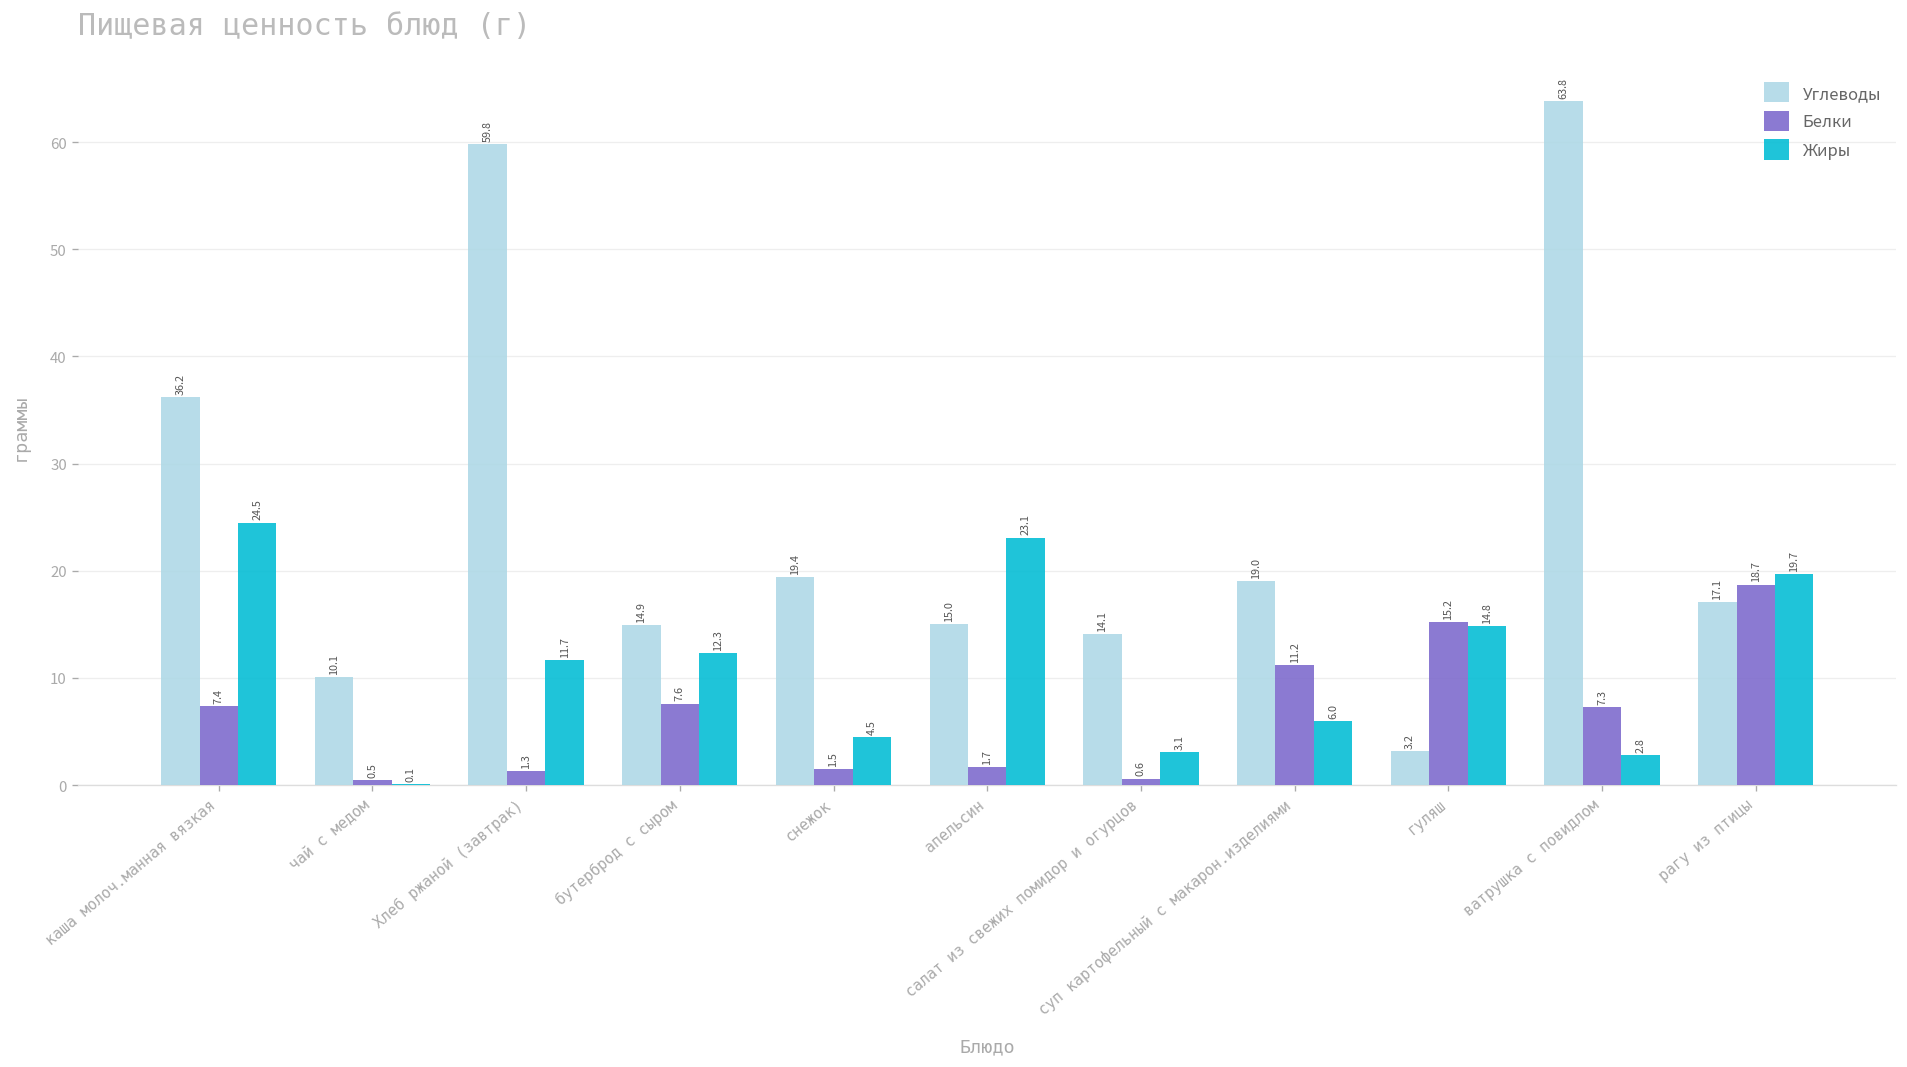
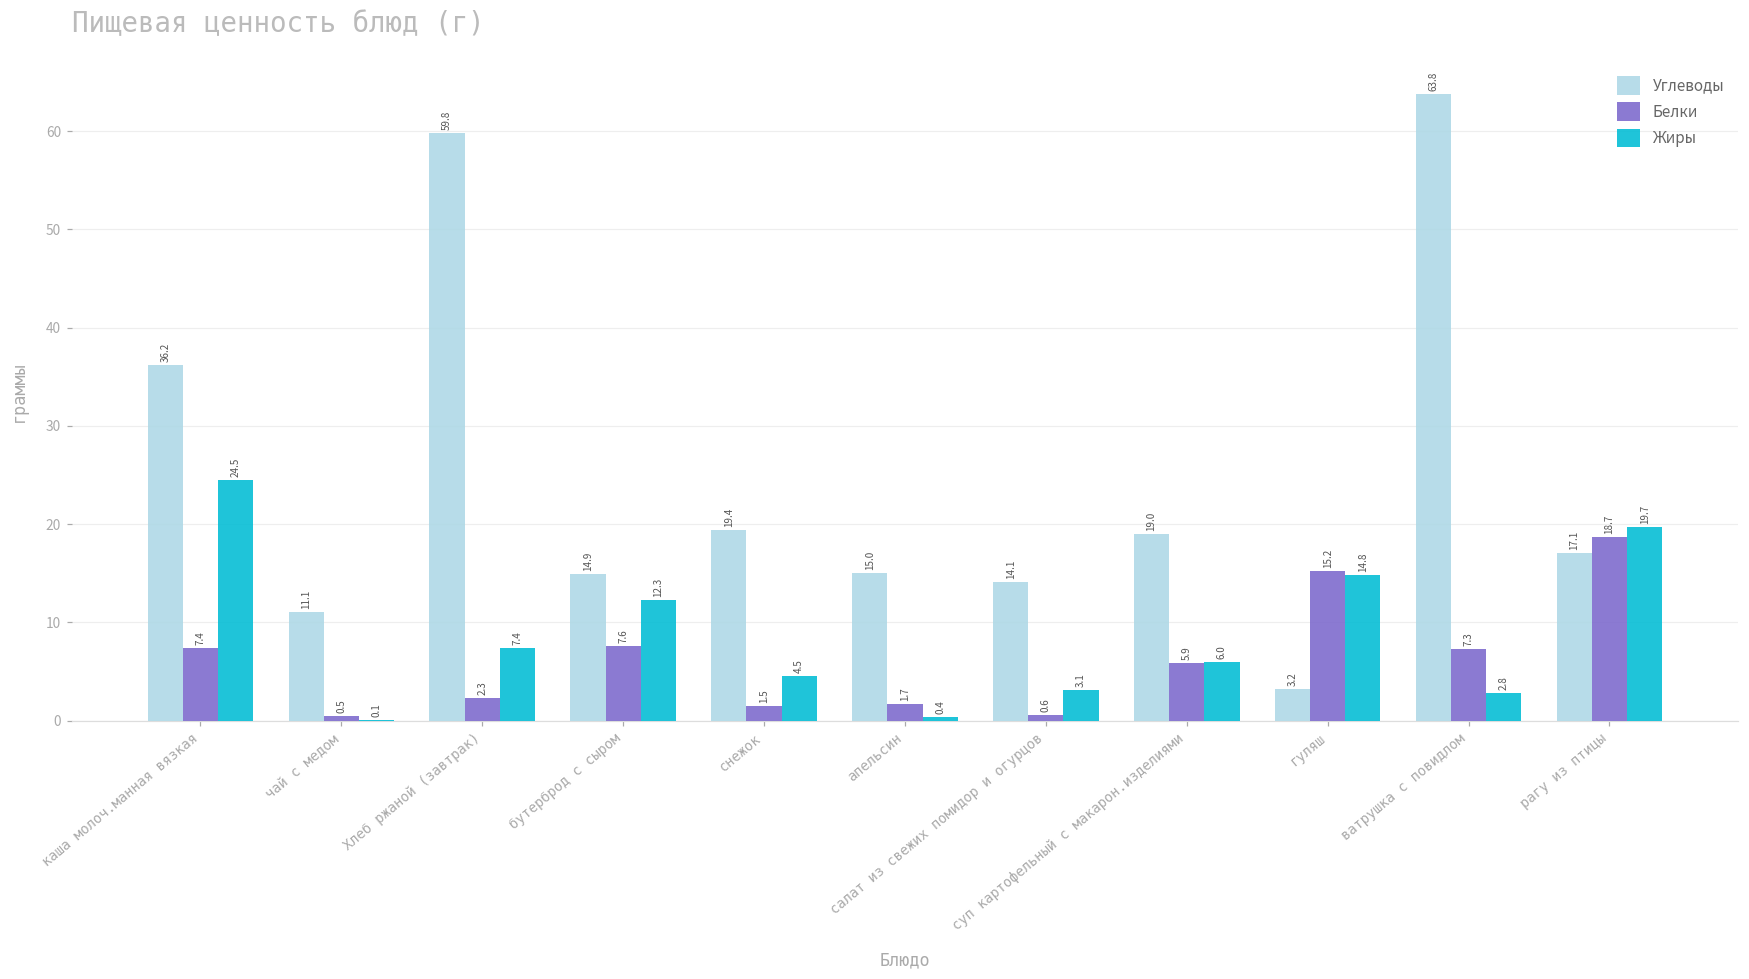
Углеводы, чай с медом: 10.1 -> 11.1
Белки, Хлеб ржаной (завтрак): 1.3 -> 2.3
Жиры, Хлеб ржаной (завтрак): 11.7 -> 7.4
Жиры, апельсин: 23.1 -> 0.4
Белки, суп картофельный с макарон.изделиями: 11.2 -> 5.9
